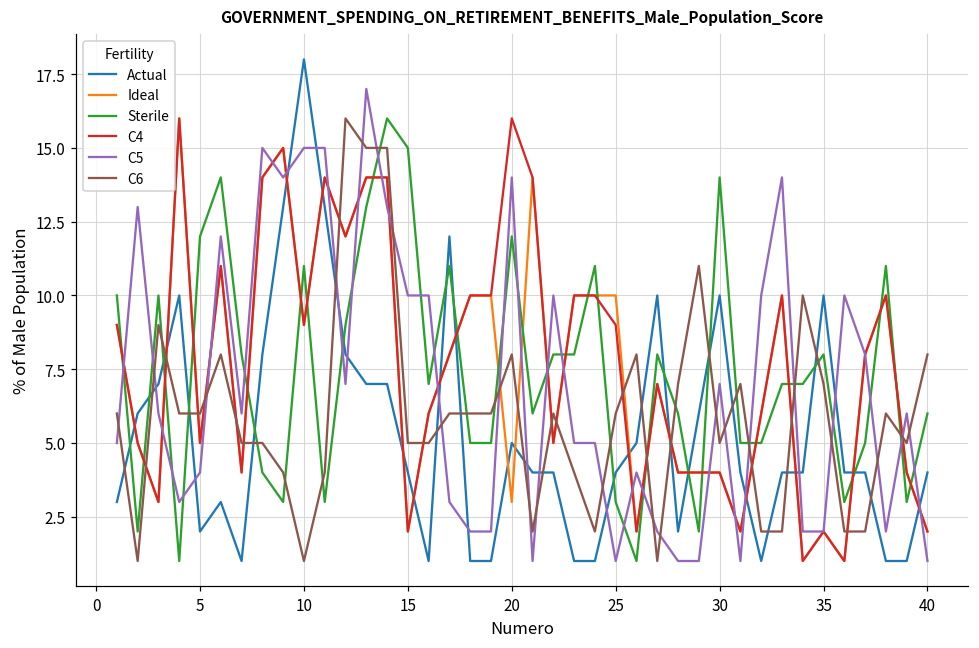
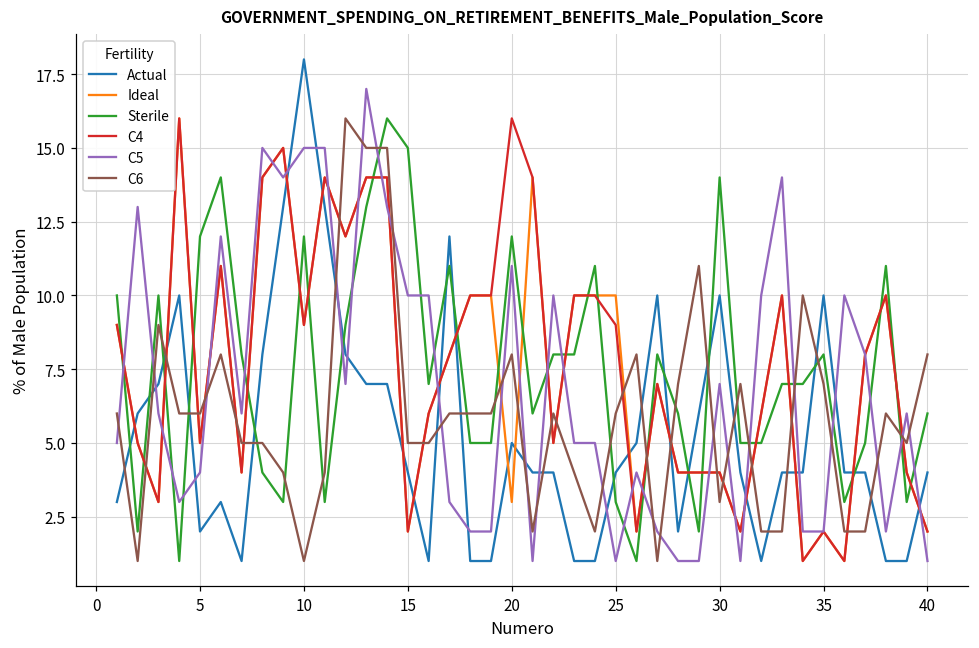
Sterile, 10: 11 -> 12
C5, 20: 14 -> 11
C6, 30: 5 -> 3
